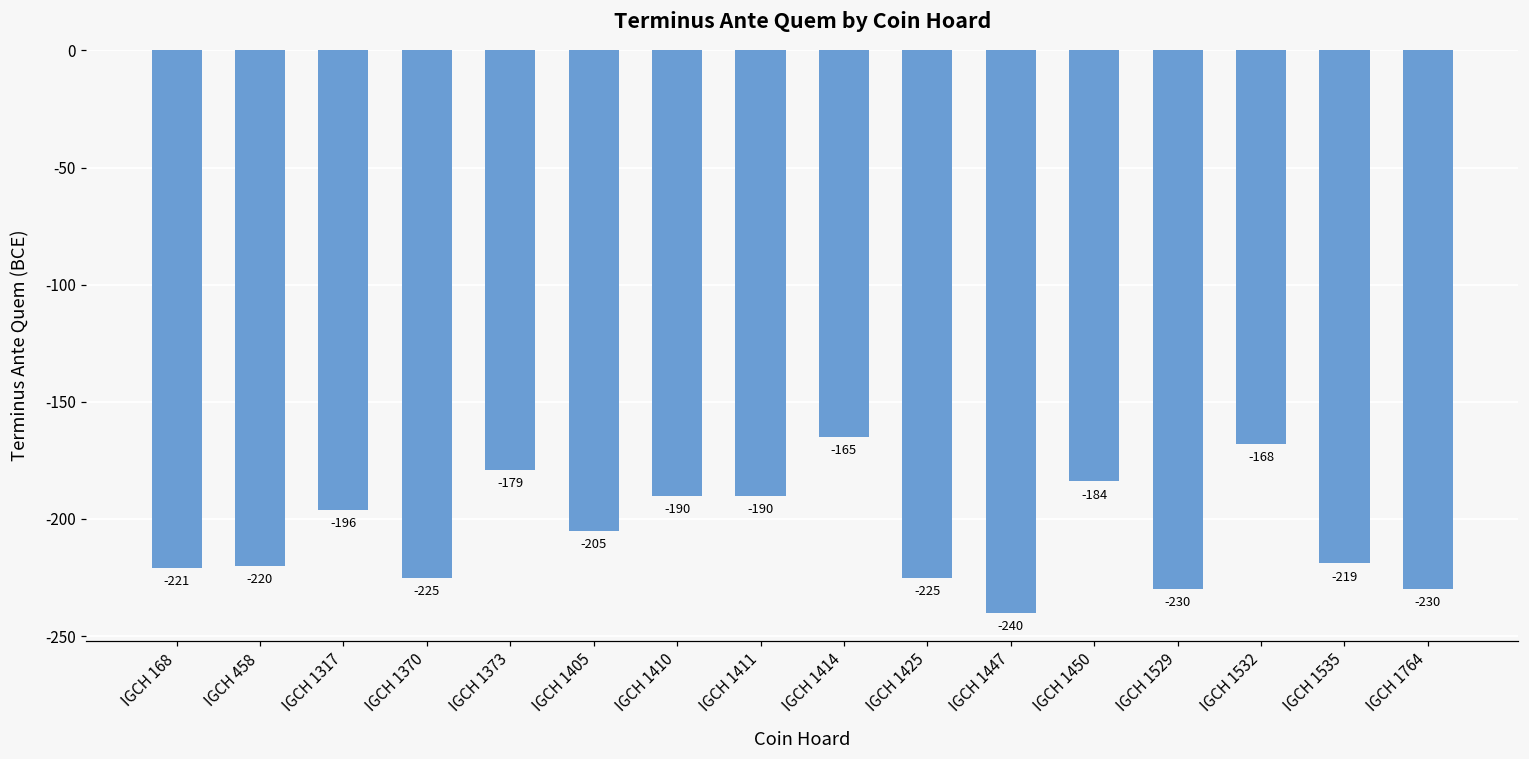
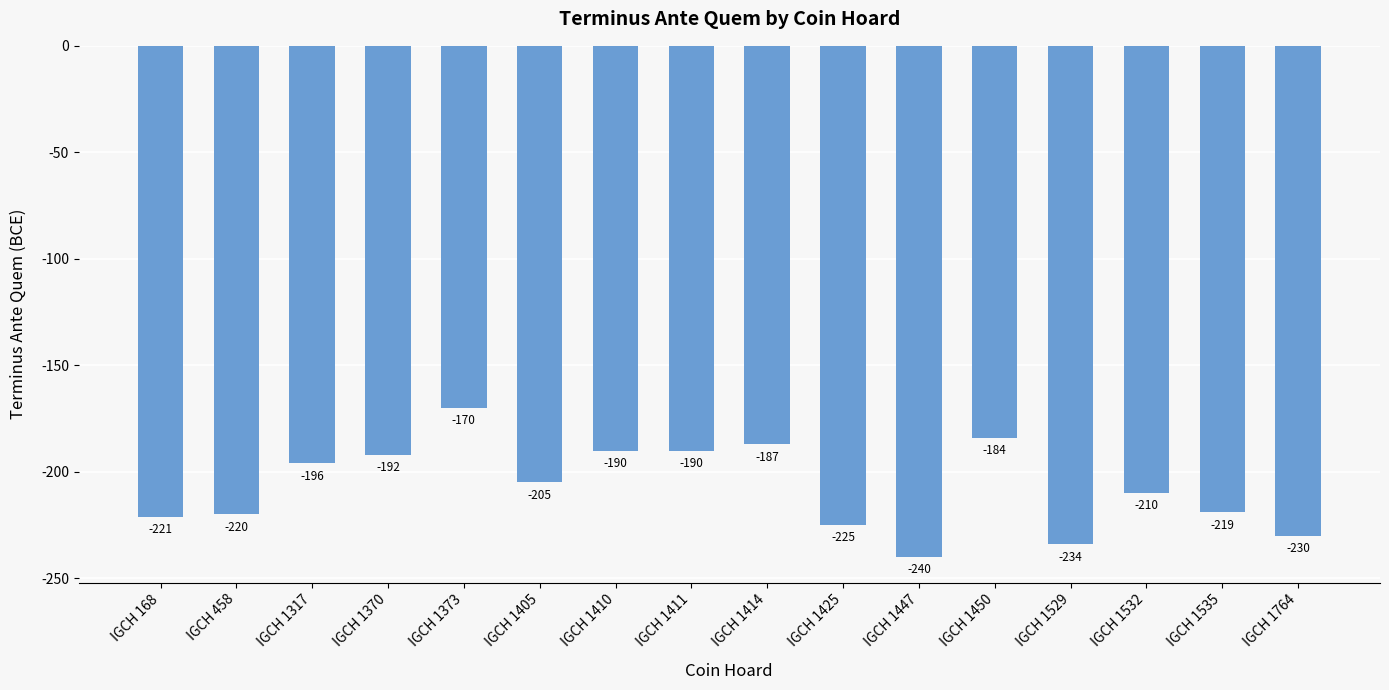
IGCH 1370: -225 -> -192
IGCH 1373: -179 -> -170
IGCH 1414: -165 -> -187
IGCH 1529: -230 -> -234
IGCH 1532: -168 -> -210
